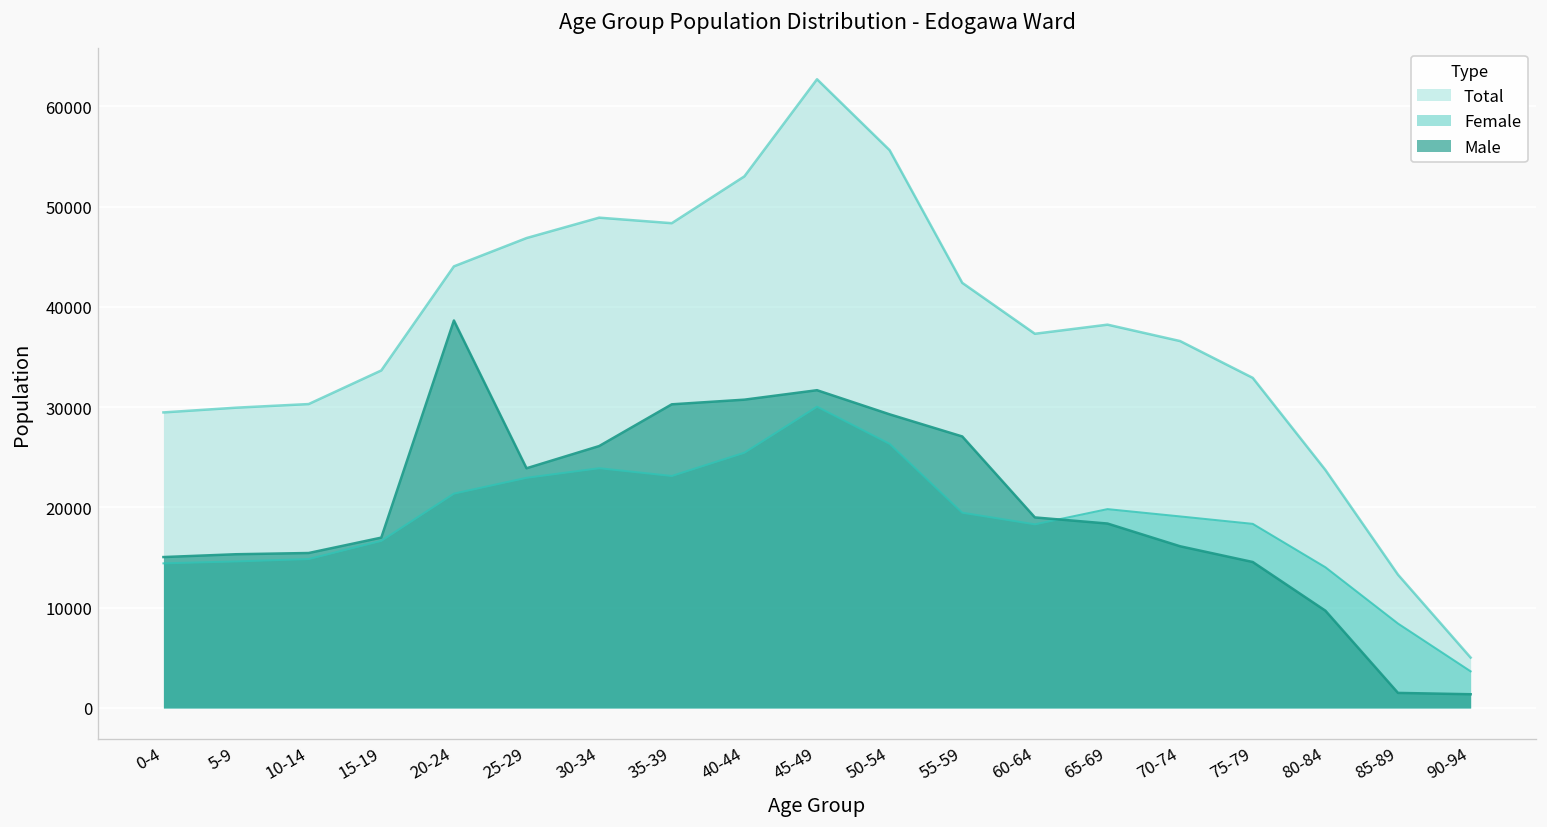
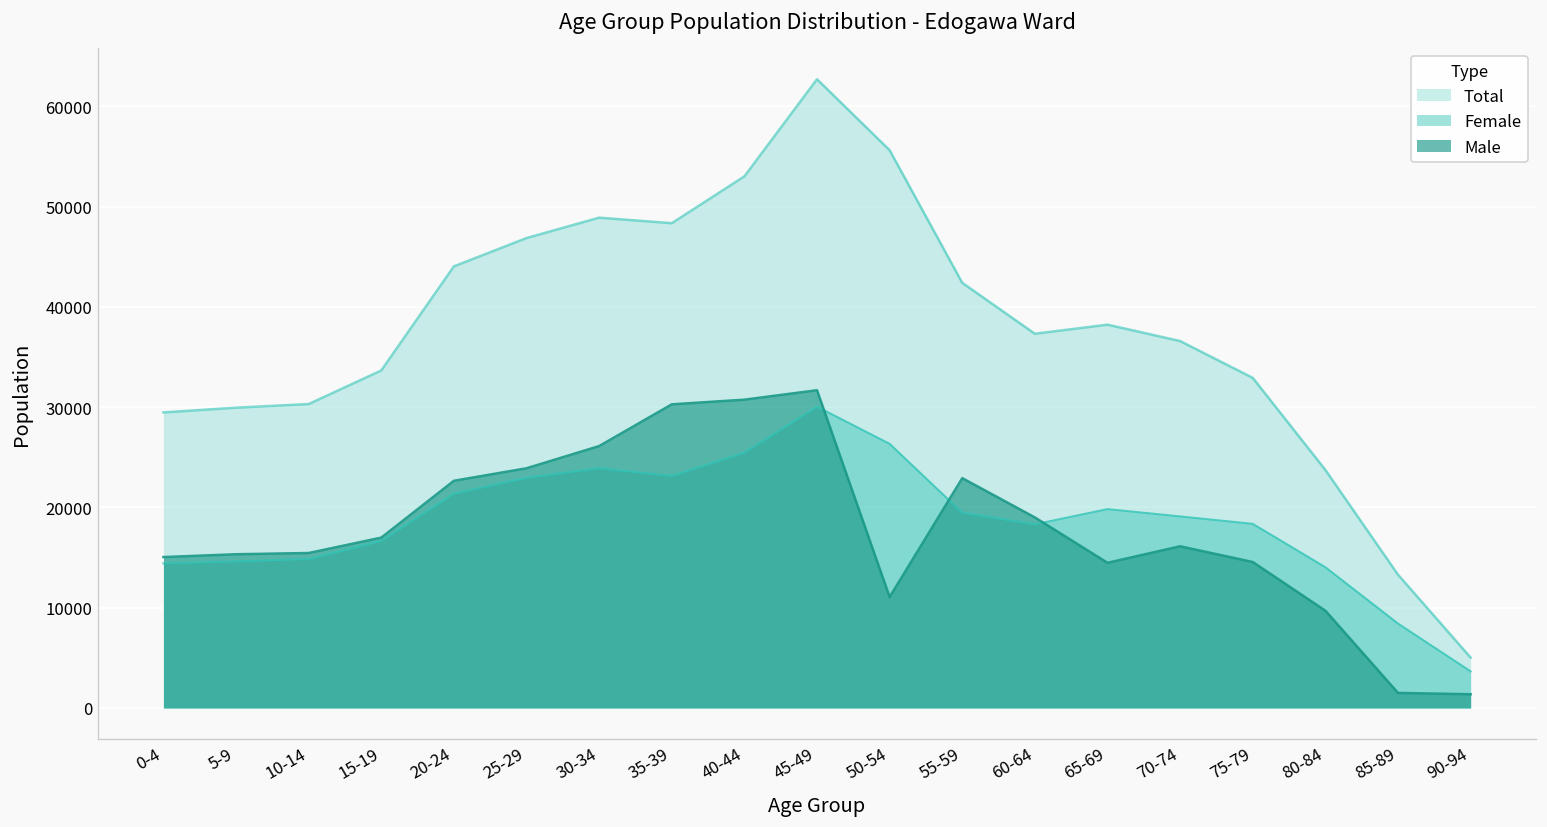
Male, 20-24: 39000 -> 23000
Male, 50-54: 29000 -> 11000
Male, 55-59: 27000 -> 23000
Male, 65-69: 18000 -> 14000
